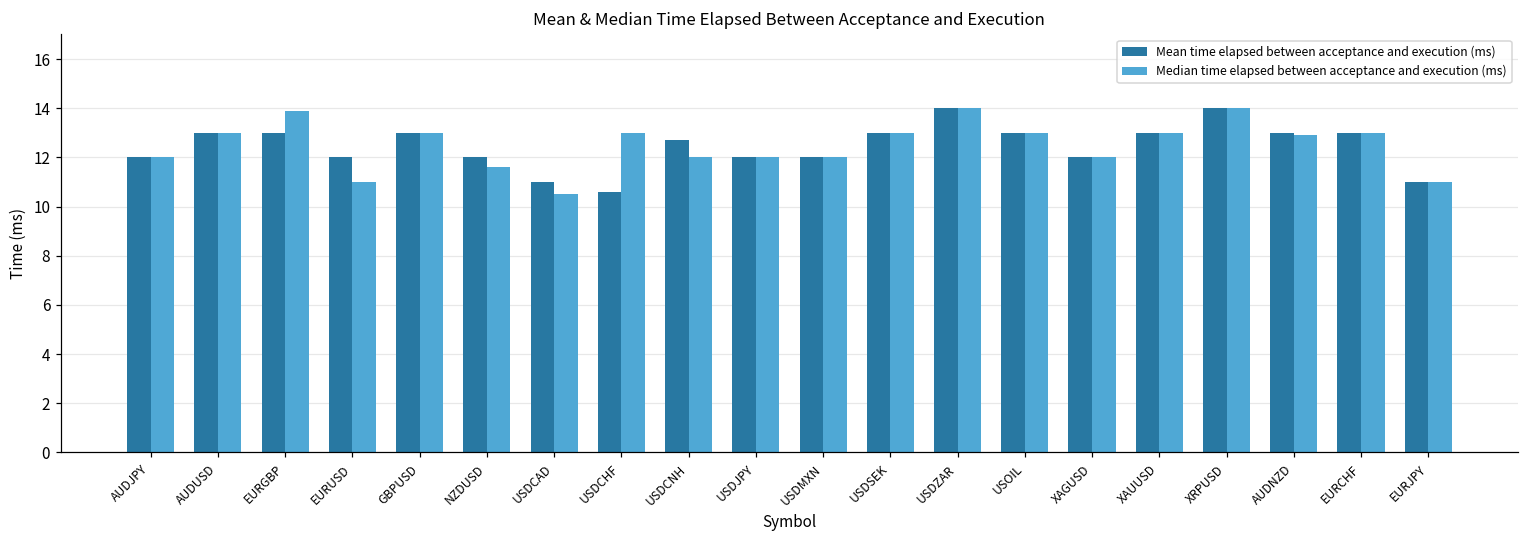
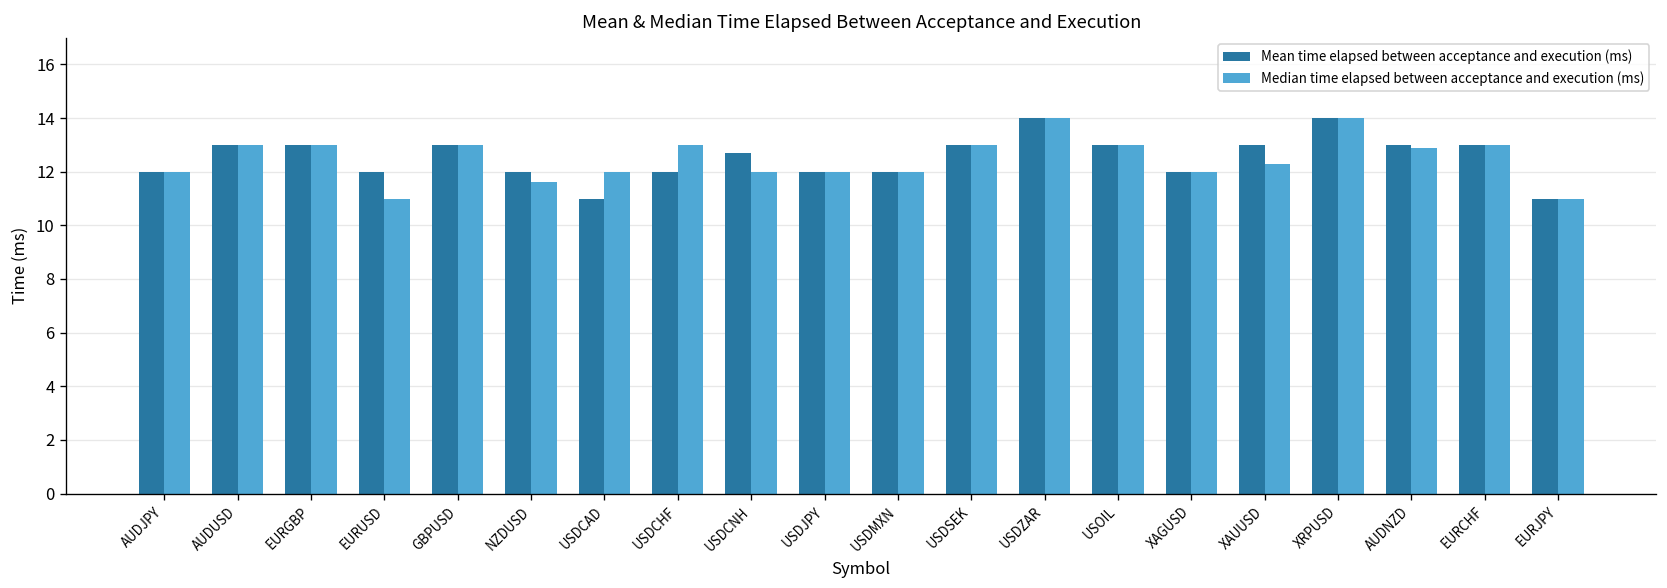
Median time elapsed between acceptance and execution (ms), EURGBP: 13.9 -> 13.0
Median time elapsed between acceptance and execution (ms), USDCAD: 10.5 -> 12.0
Mean time elapsed between acceptance and execution (ms), USDCHF: 10.6 -> 12.0
Median time elapsed between acceptance and execution (ms), XAUUSD: 13.0 -> 12.3
